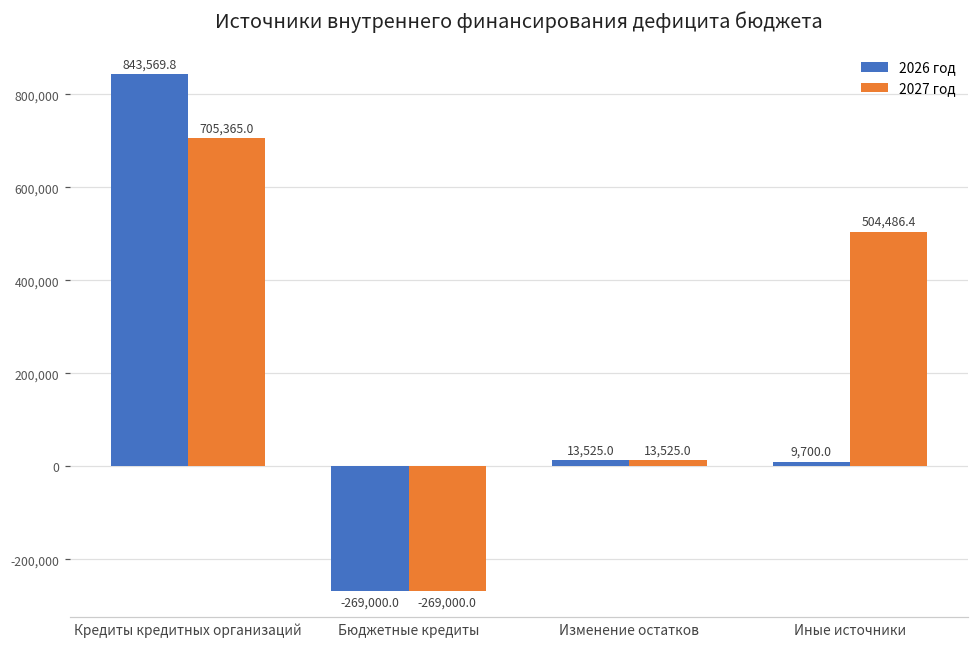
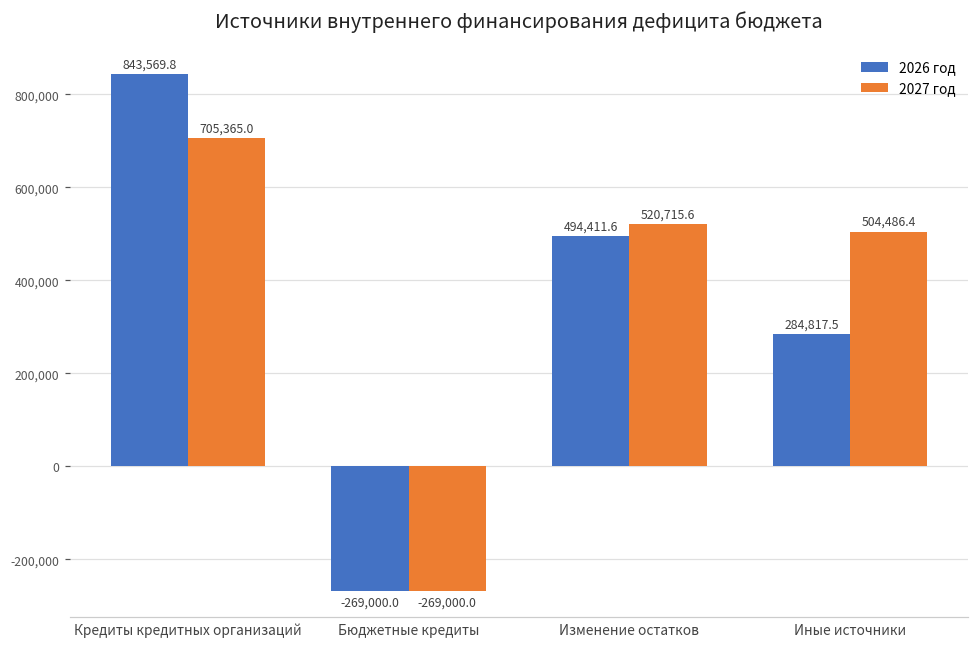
2026 год, Изменение остатков: 13,525.0 -> 494,411.6
2027 год, Изменение остатков: 13,525.0 -> 520,715.6
2026 год, Иные источники: 9,700.0 -> 284,817.5
